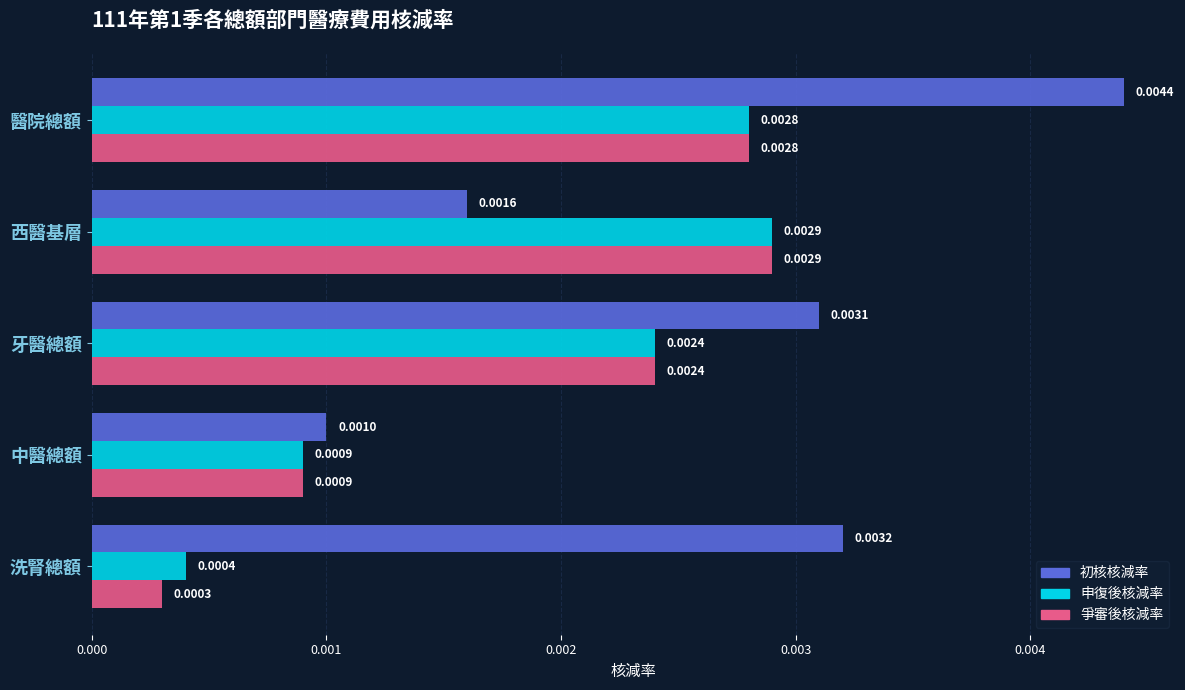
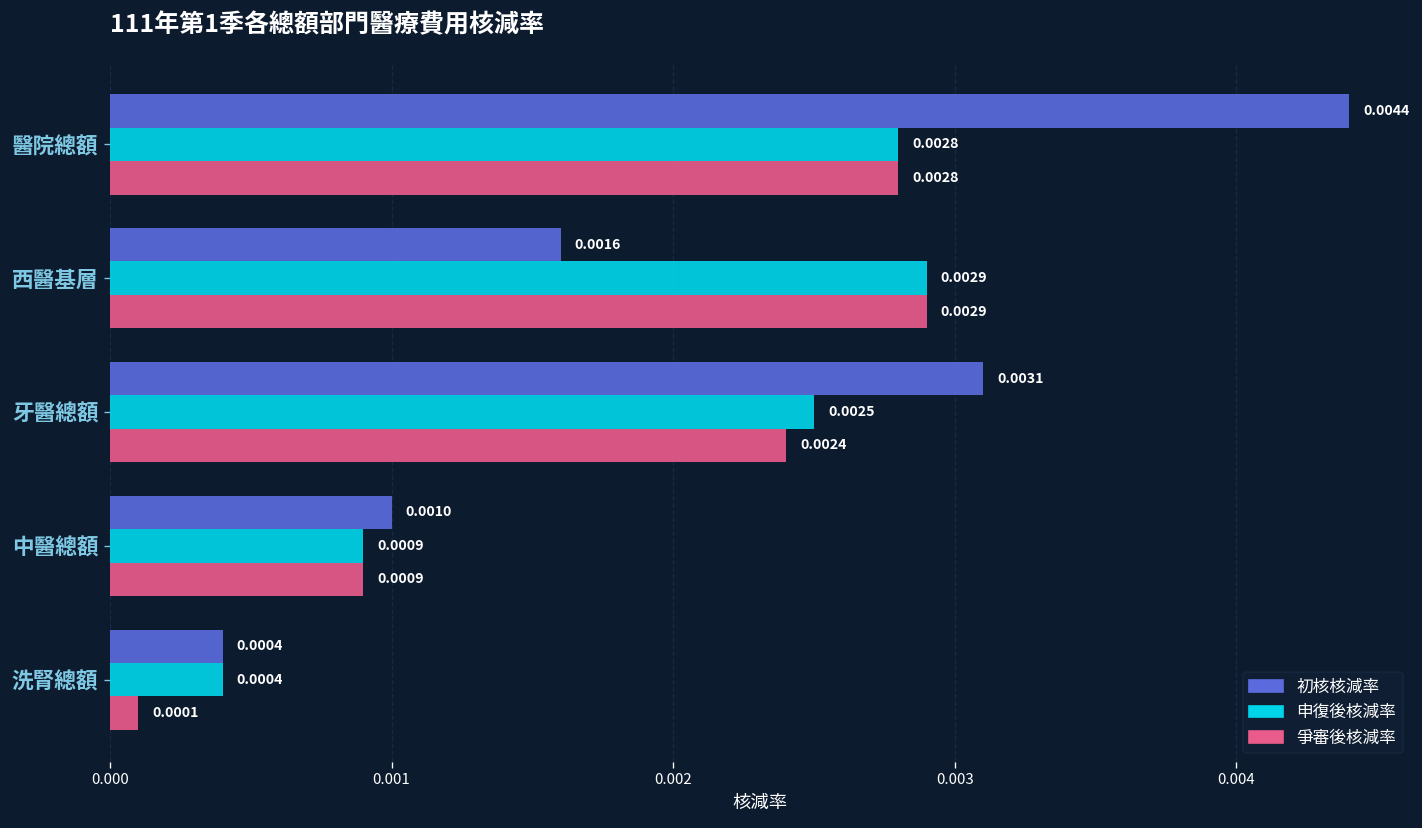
申復後核減率, 牙醫總額: 0.0024 -> 0.0025
初核核減率, 洗腎總額: 0.0032 -> 0.0004
爭審後核減率, 洗腎總額: 0.0003 -> 0.0001
